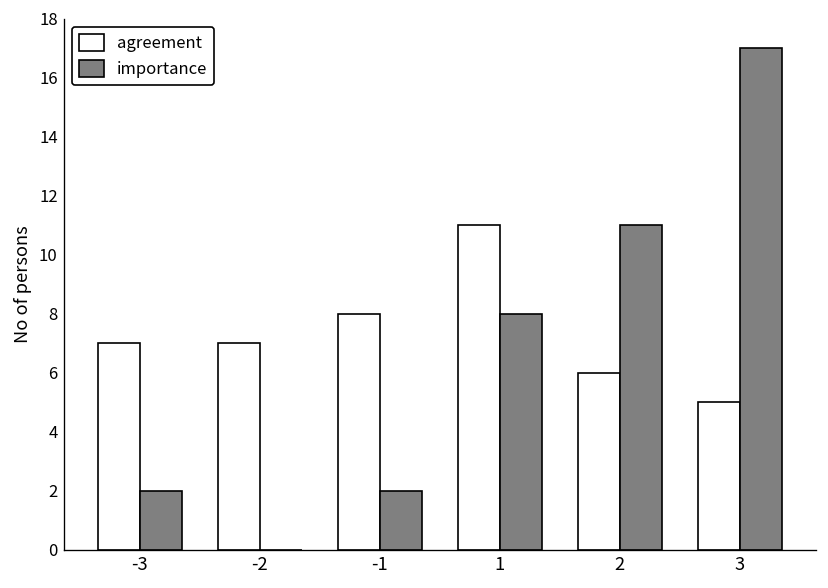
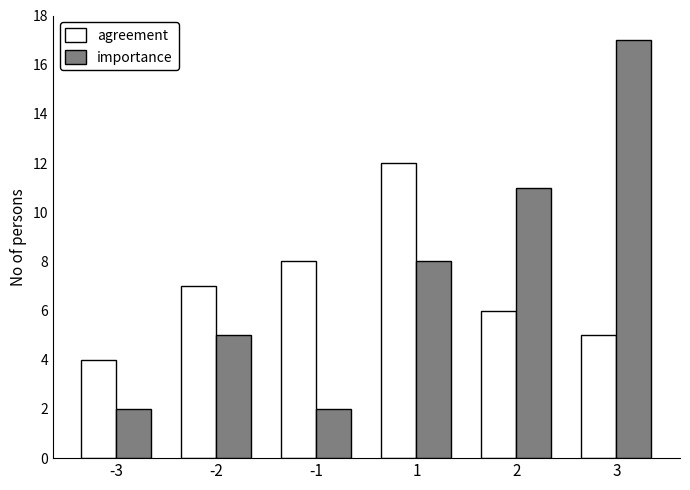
agreement, -3: 7 -> 4
importance, -2: 0 -> 5
agreement, 1: 11 -> 12
